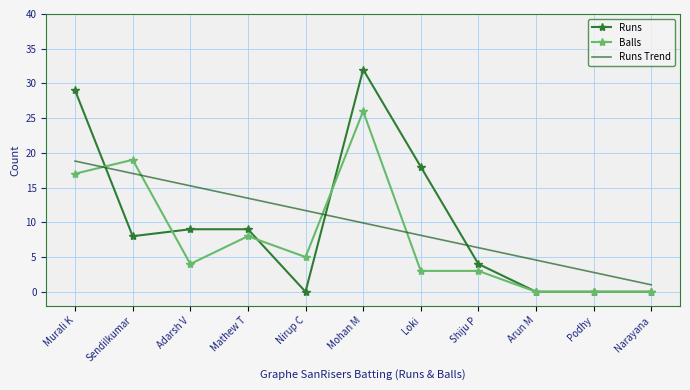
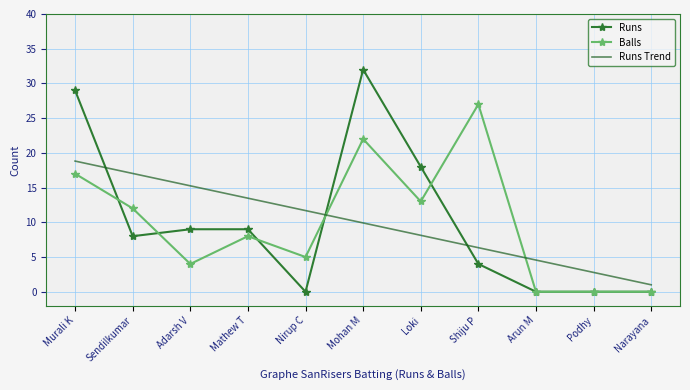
Balls, Sendilkumar: 19 -> 12
Balls, Mohan M: 26 -> 22
Balls, Loki: 3 -> 13
Balls, Shiju P: 3 -> 27
